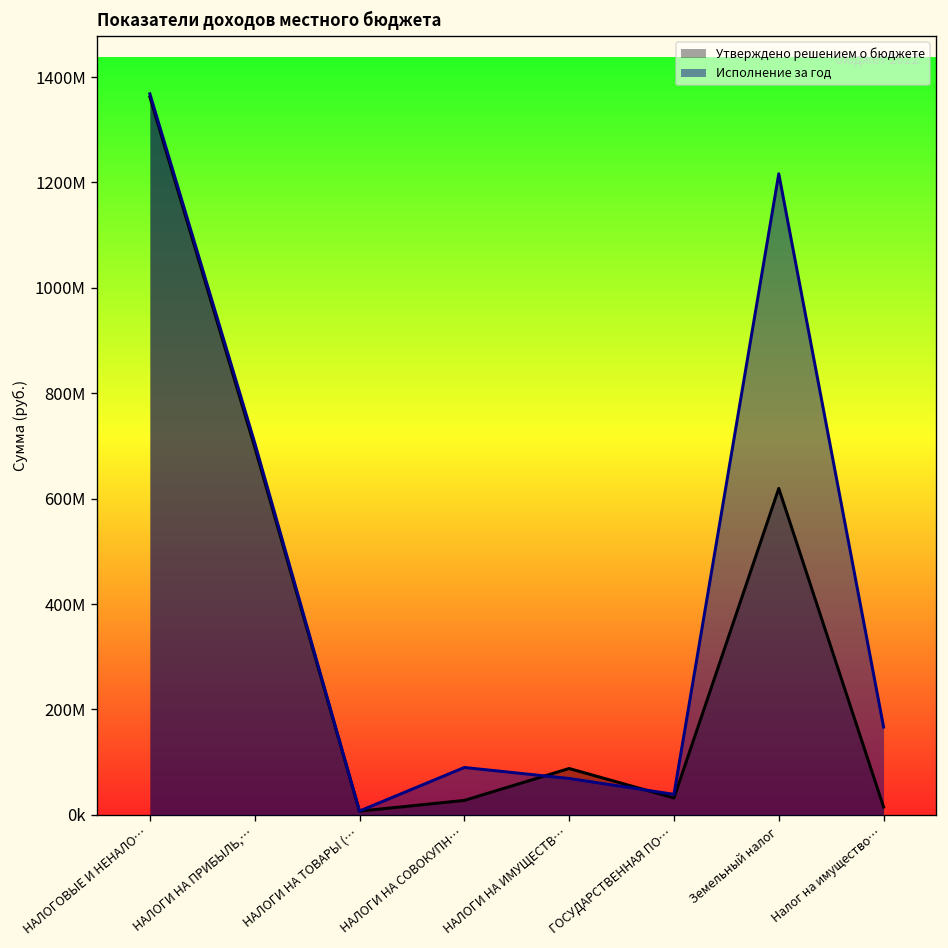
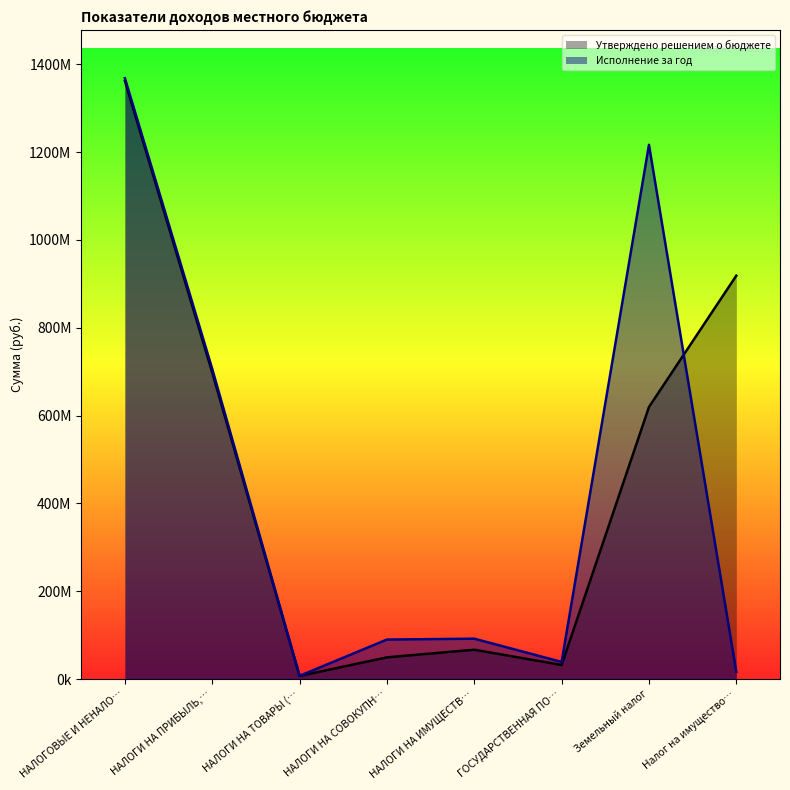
Утверждено решением о бюджете, НАЛОГИ НА СОВОКУПН…: 30000000 -> 50000000
Утверждено решением о бюджете, НАЛОГИ НА ИМУЩЕСТВ…: 90000000 -> 70000000
Исполнение за год, НАЛОГИ НА ИМУЩЕСТВ…: 70000000 -> 90000000
Утверждено решением о бюджете, Налог на имущество…: 10000000 -> 920000000
Исполнение за год, Налог на имущество…: 170000000 -> 20000000
